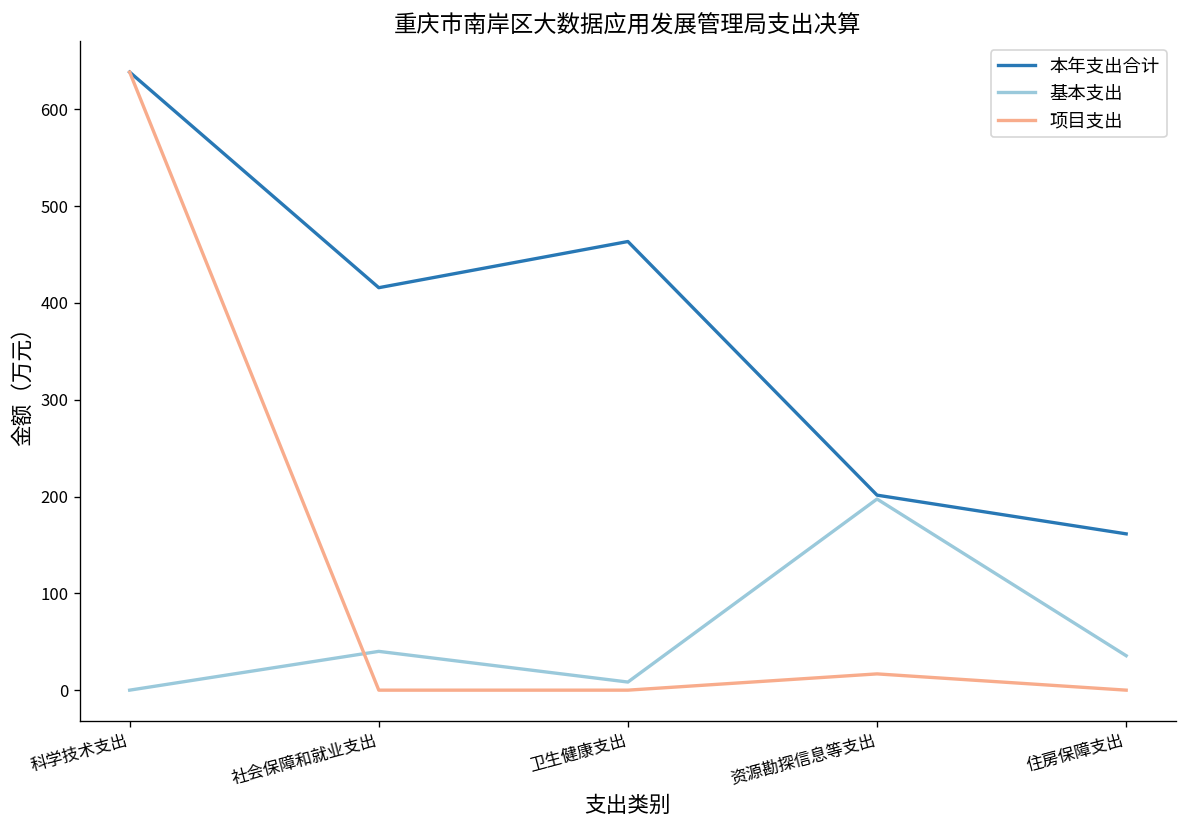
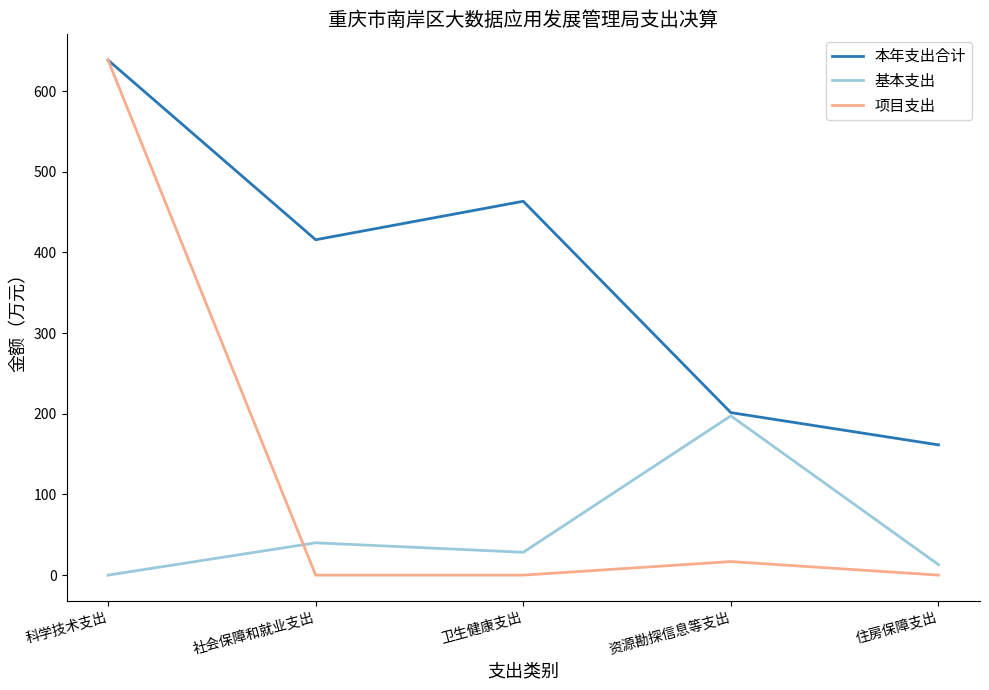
基本支出, 卫生健康支出: 10 -> 30
基本支出, 住房保障支出: 40 -> 10
